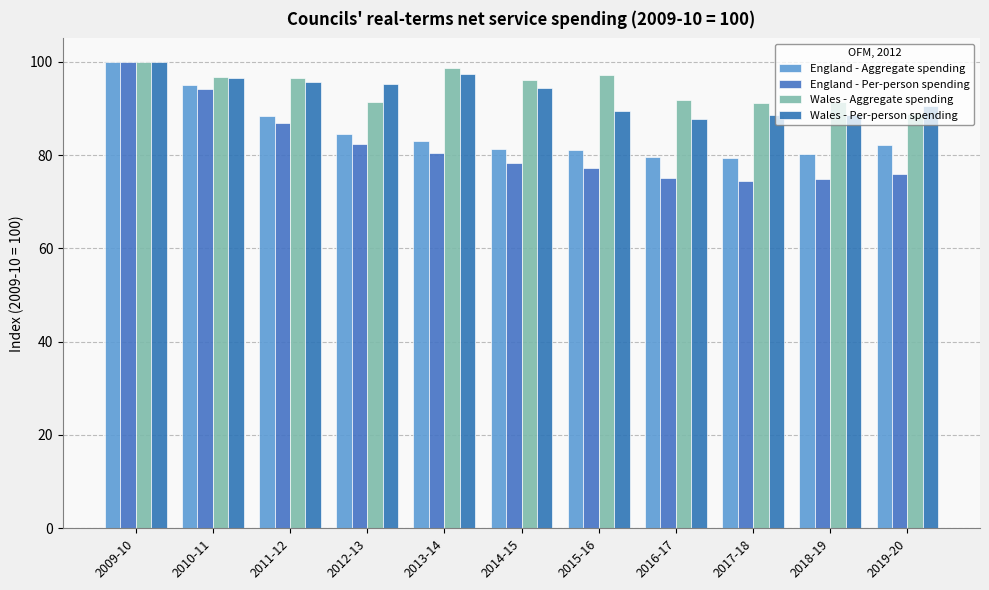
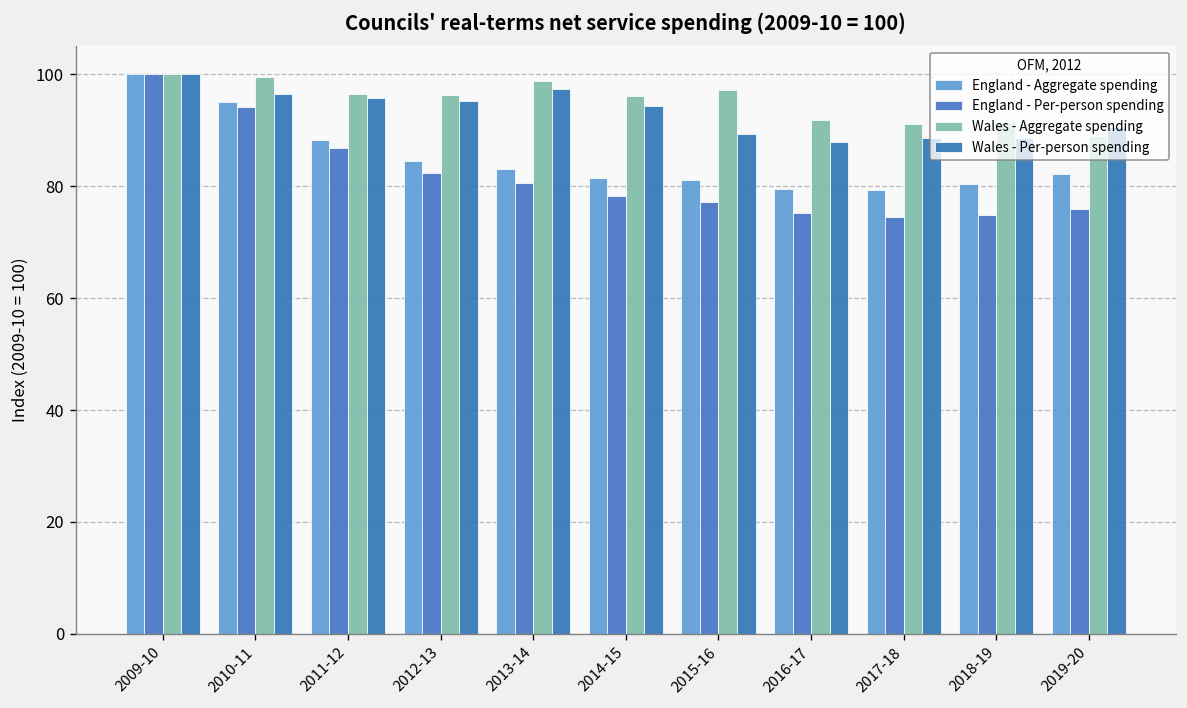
Wales - Aggregate spending, 2010-11: 97 -> 100
Wales - Aggregate spending, 2012-13: 91 -> 96
